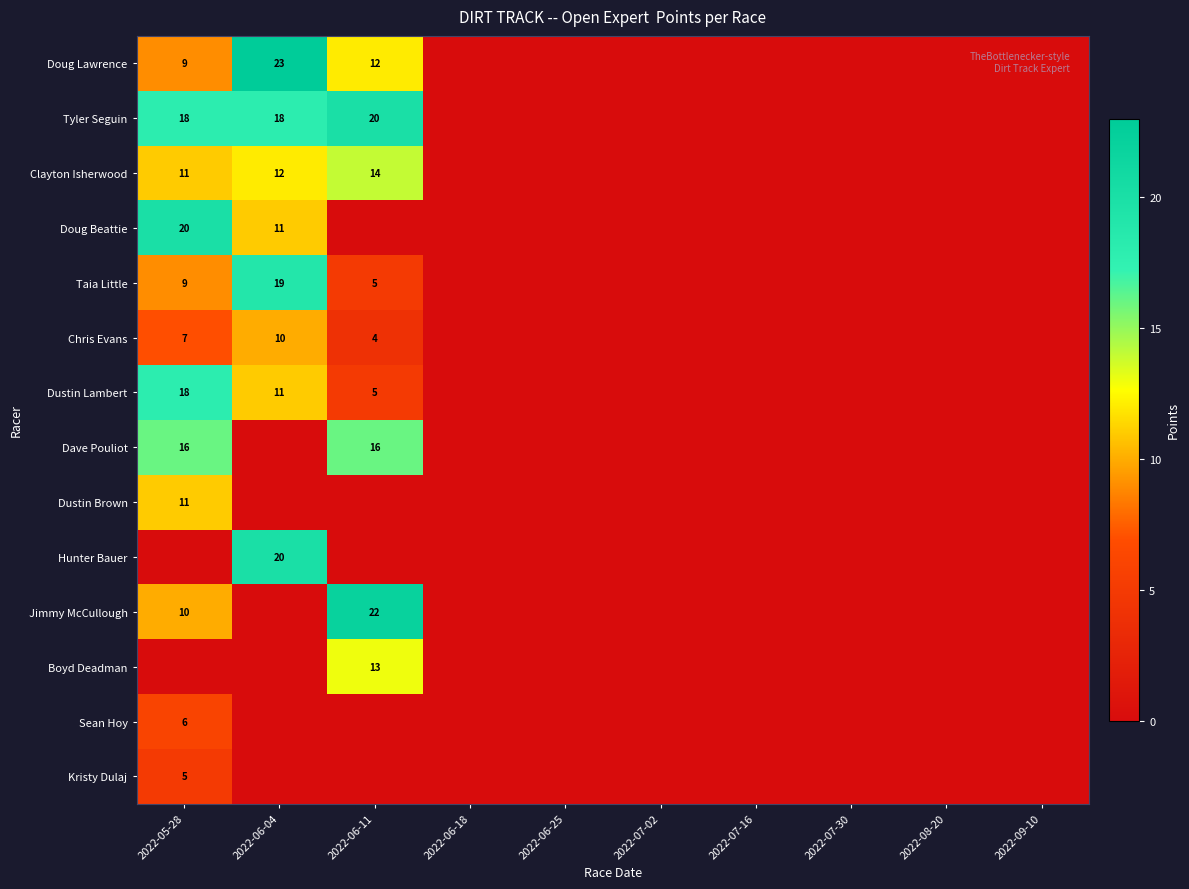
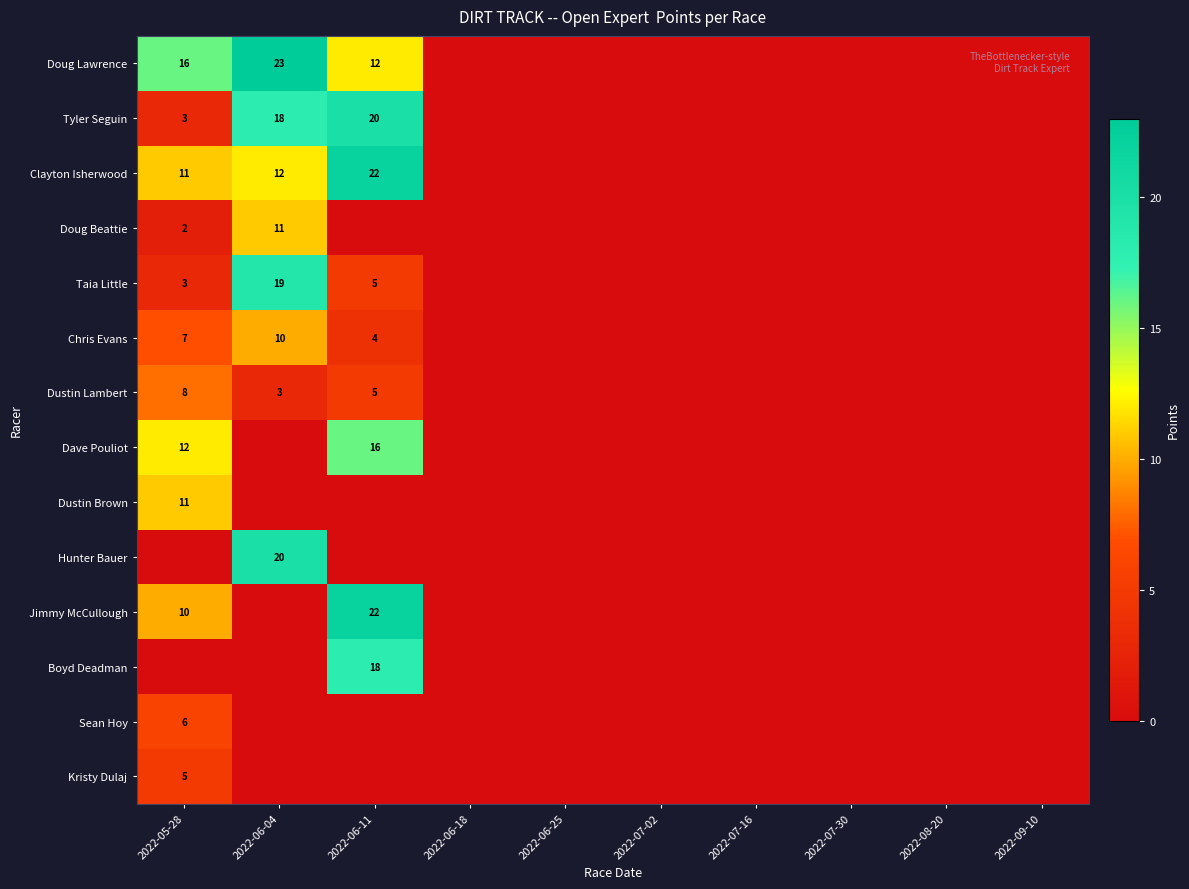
Doug Lawrence, 2022-05-28: 9 -> 16
Tyler Seguin, 2022-05-28: 18 -> 3
Clayton Isherwood, 2022-06-11: 14 -> 22
Doug Beattie, 2022-05-28: 20 -> 2
Taia Little, 2022-05-28: 9 -> 3
Dustin Lambert, 2022-05-28: 18 -> 8
Dustin Lambert, 2022-06-04: 11 -> 3
Dave Pouliot, 2022-05-28: 16 -> 12
Boyd Deadman, 2022-06-11: 13 -> 18
